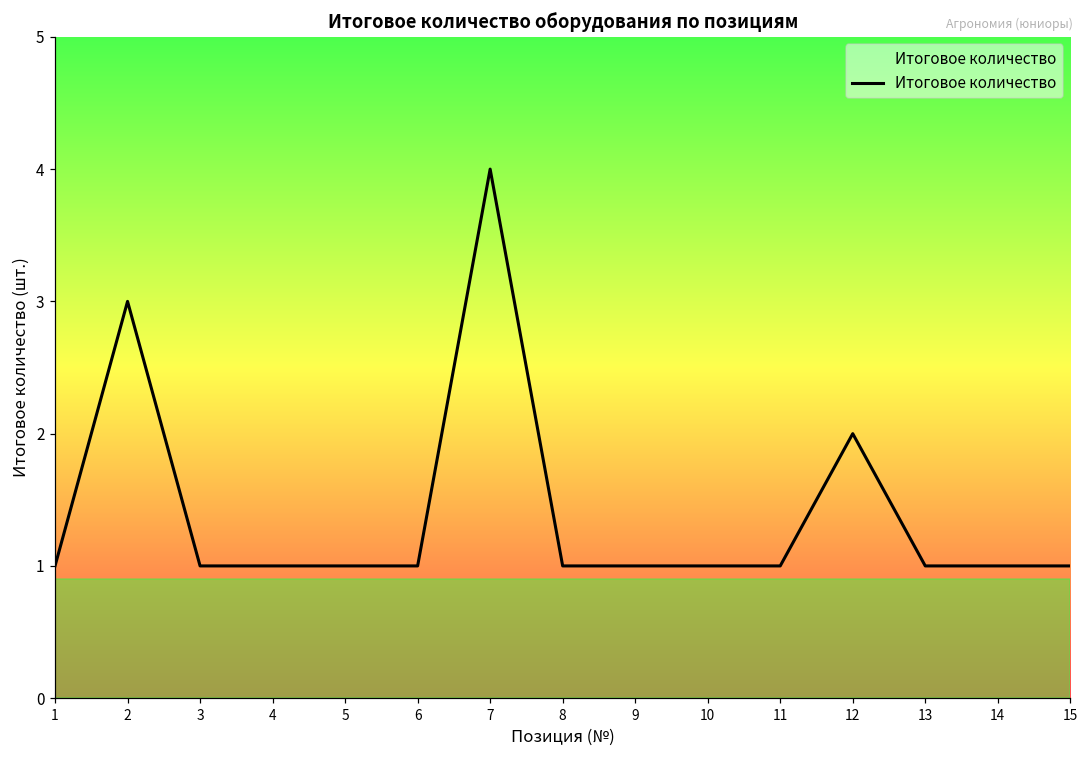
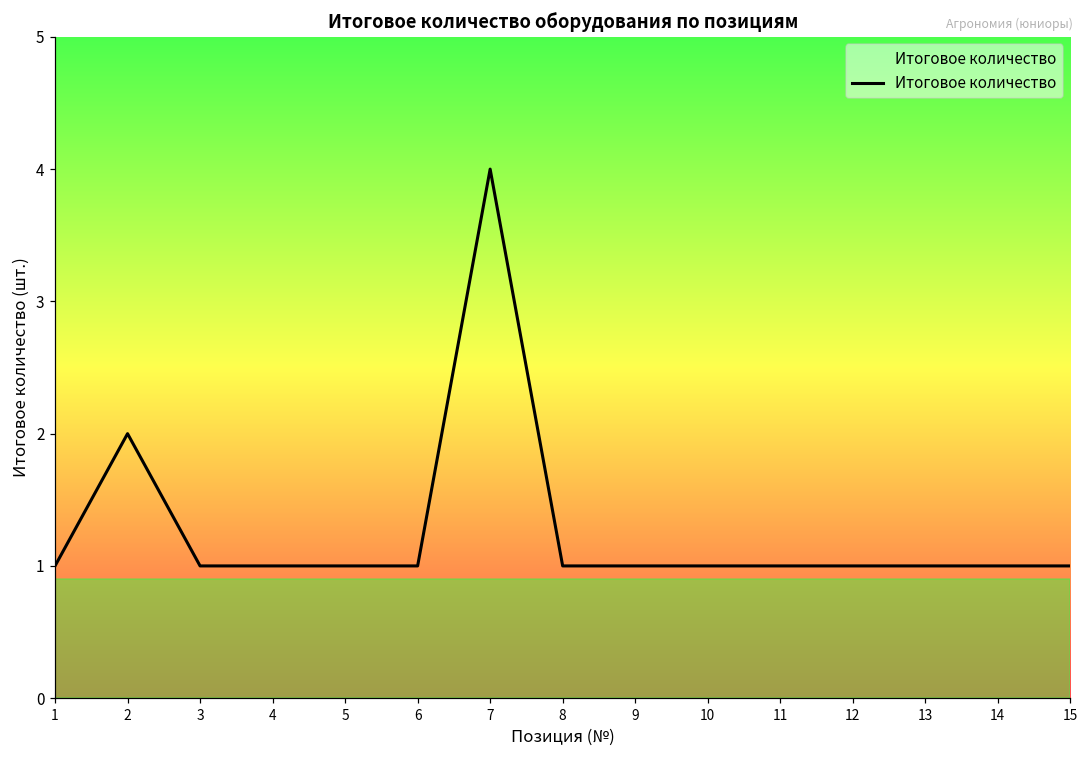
2: 3 -> 2
12: 2 -> 1
